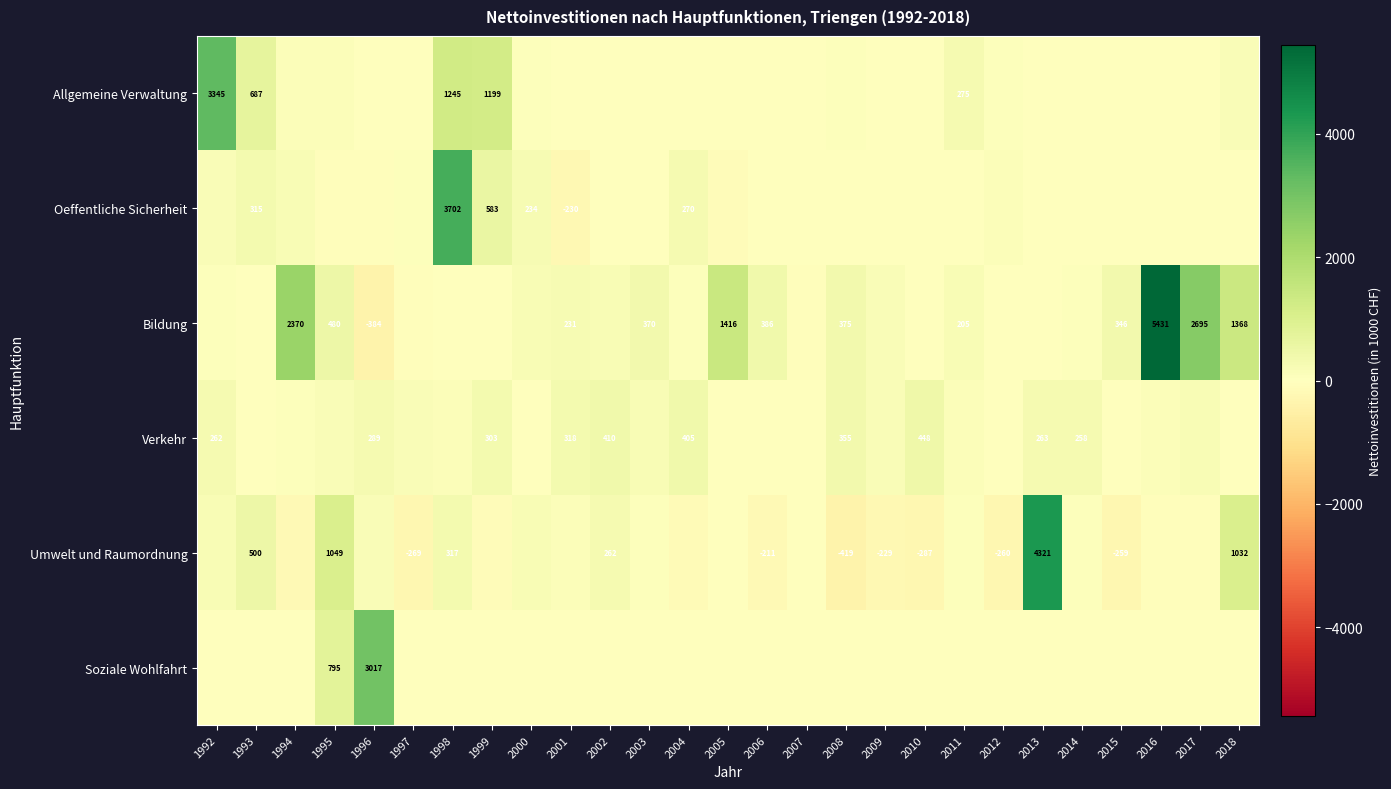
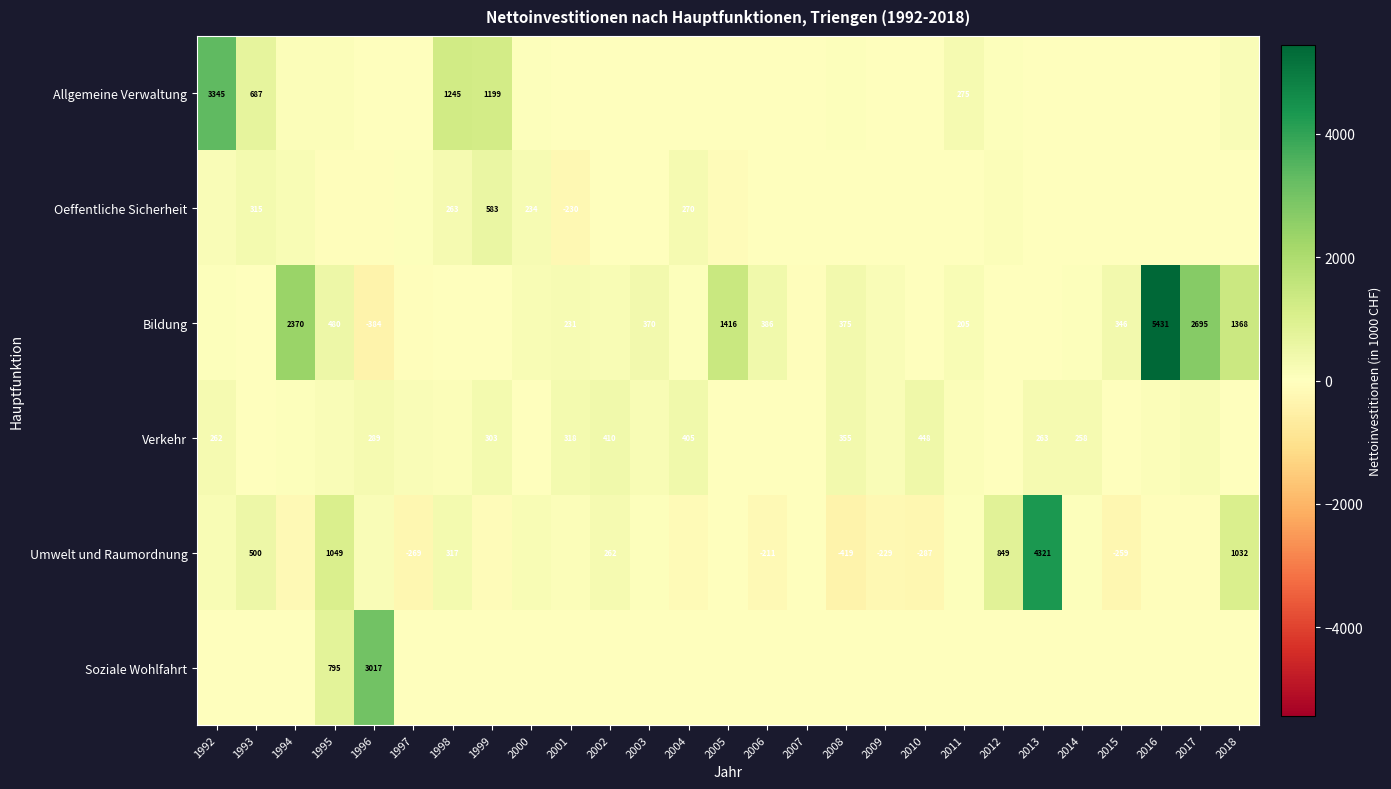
Oeffentliche Sicherheit, 1998: 3702 -> 263
Umwelt und Raumordnung, 2012: -260 -> 849
